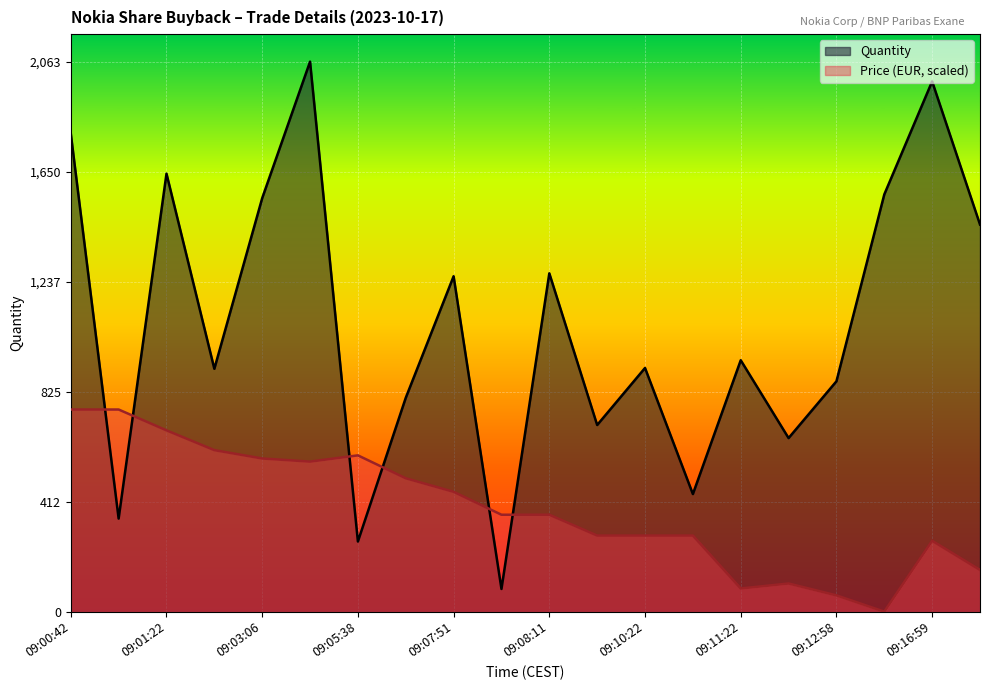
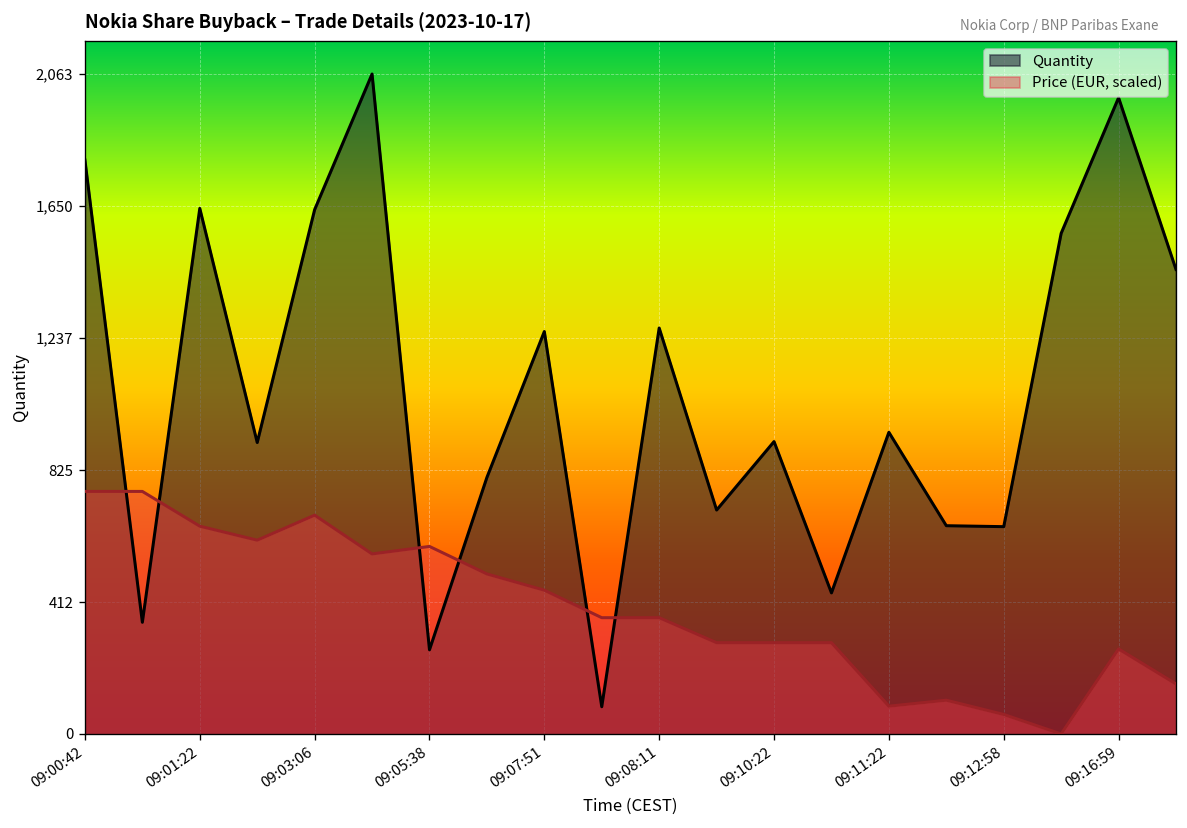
Price (EUR, scaled), 09:01:22: 680 -> 650
Quantity, 09:03:06: 1,550 -> 1,640
Price (EUR, scaled), 09:03:06: 570 -> 680
Quantity, 09:12:58: 860 -> 650
